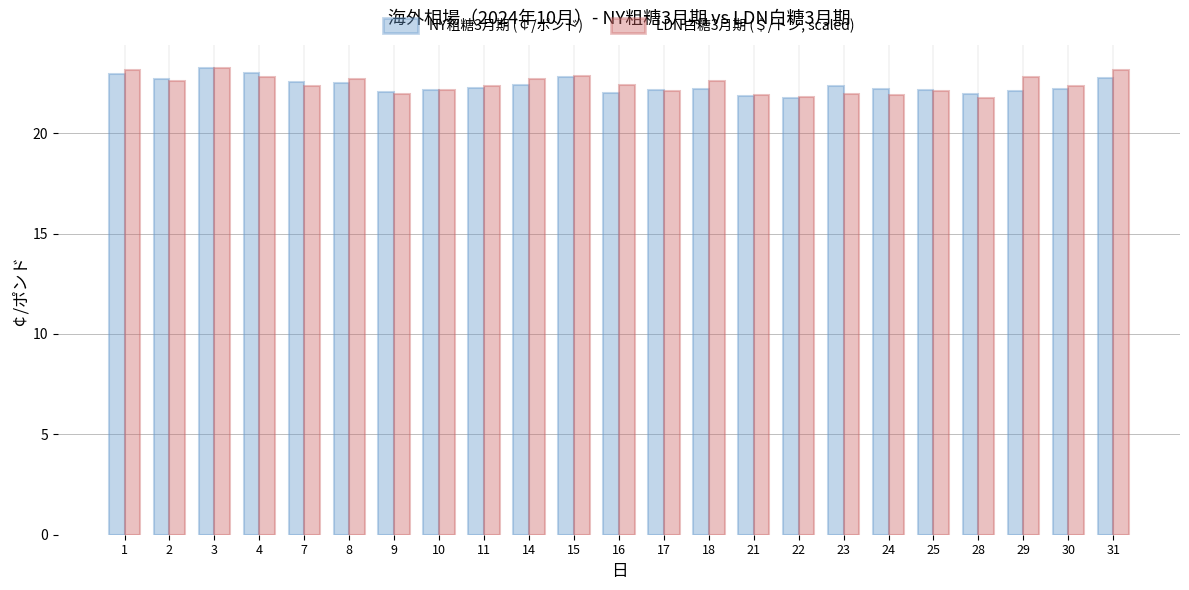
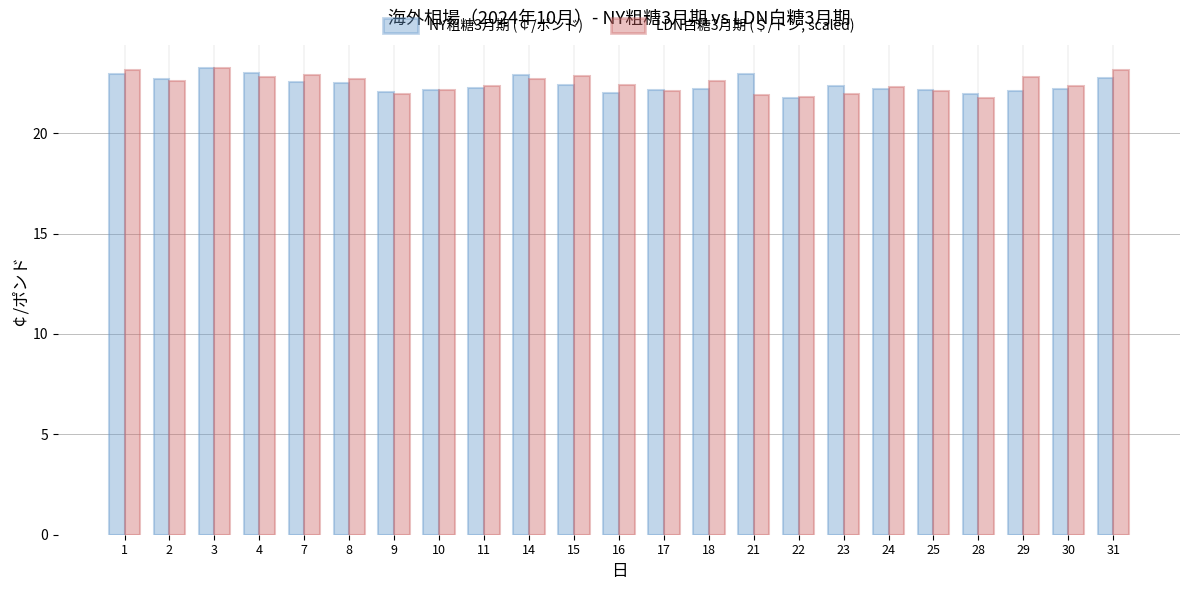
LDN白糖3月期 (＄/トン, scaled), 7: 22.4 -> 22.9
NY粗糖3月期 (￠/ポンド), 14: 22.4 -> 22.9
NY粗糖3月期 (￠/ポンド), 15: 22.8 -> 22.4
NY粗糖3月期 (￠/ポンド), 21: 21.8 -> 23.0
LDN白糖3月期 (＄/トン, scaled), 24: 21.9 -> 22.3
